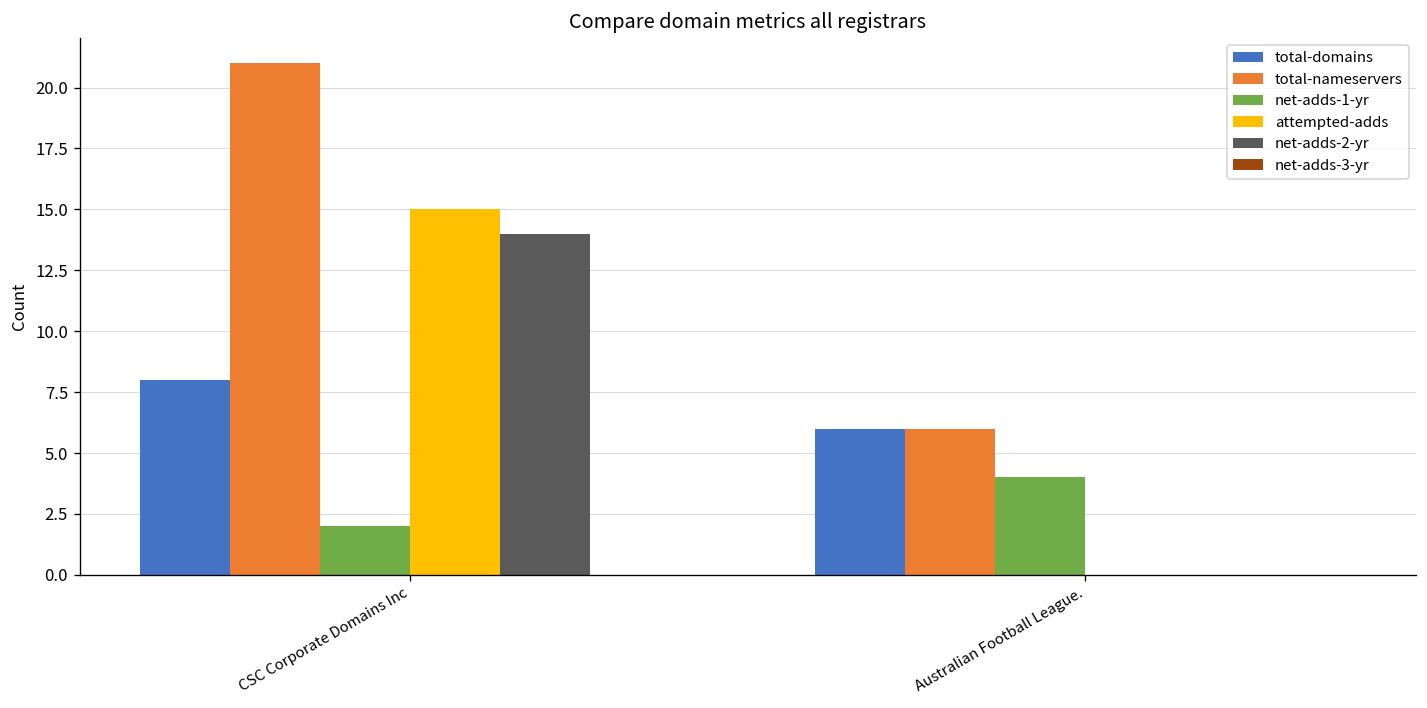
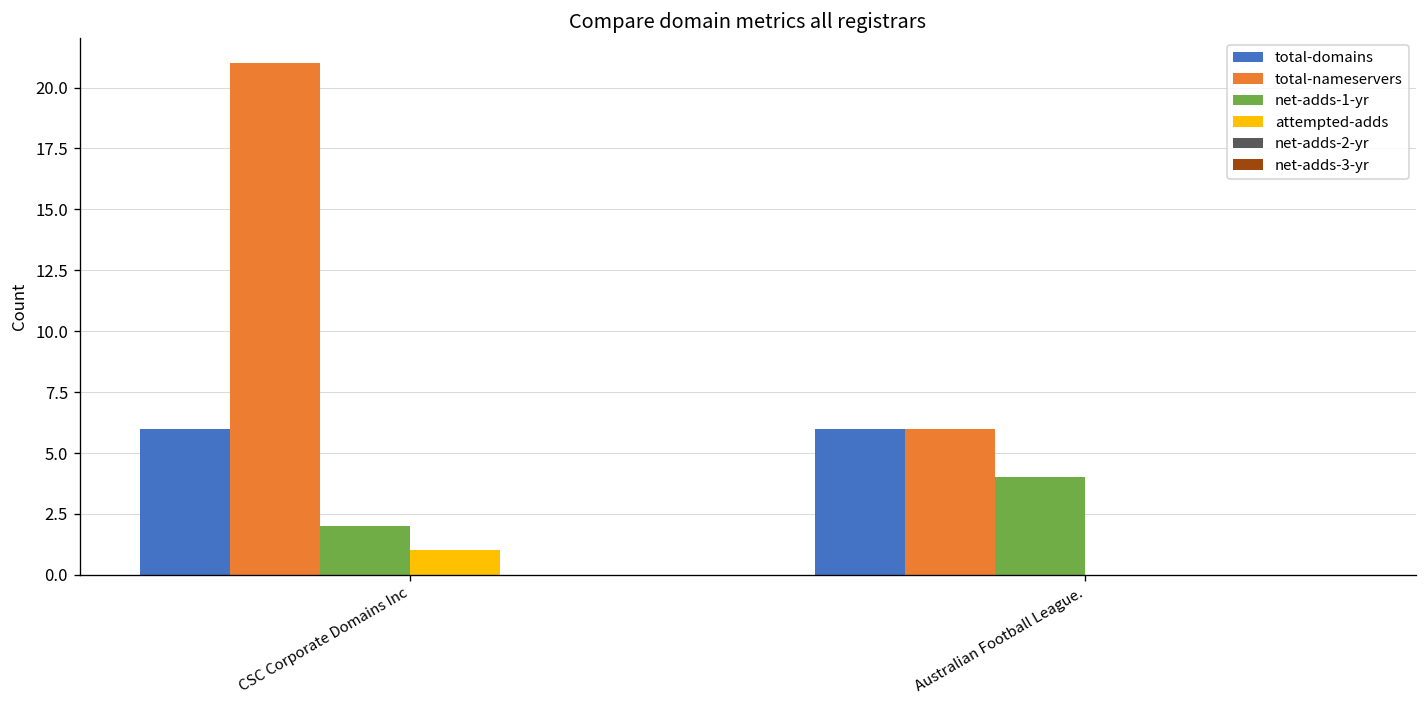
total-domains, CSC Corporate Domains Inc: 8 -> 6
attempted-adds, CSC Corporate Domains Inc: 15 -> 1
net-adds-2-yr, CSC Corporate Domains Inc: 14 -> 0
